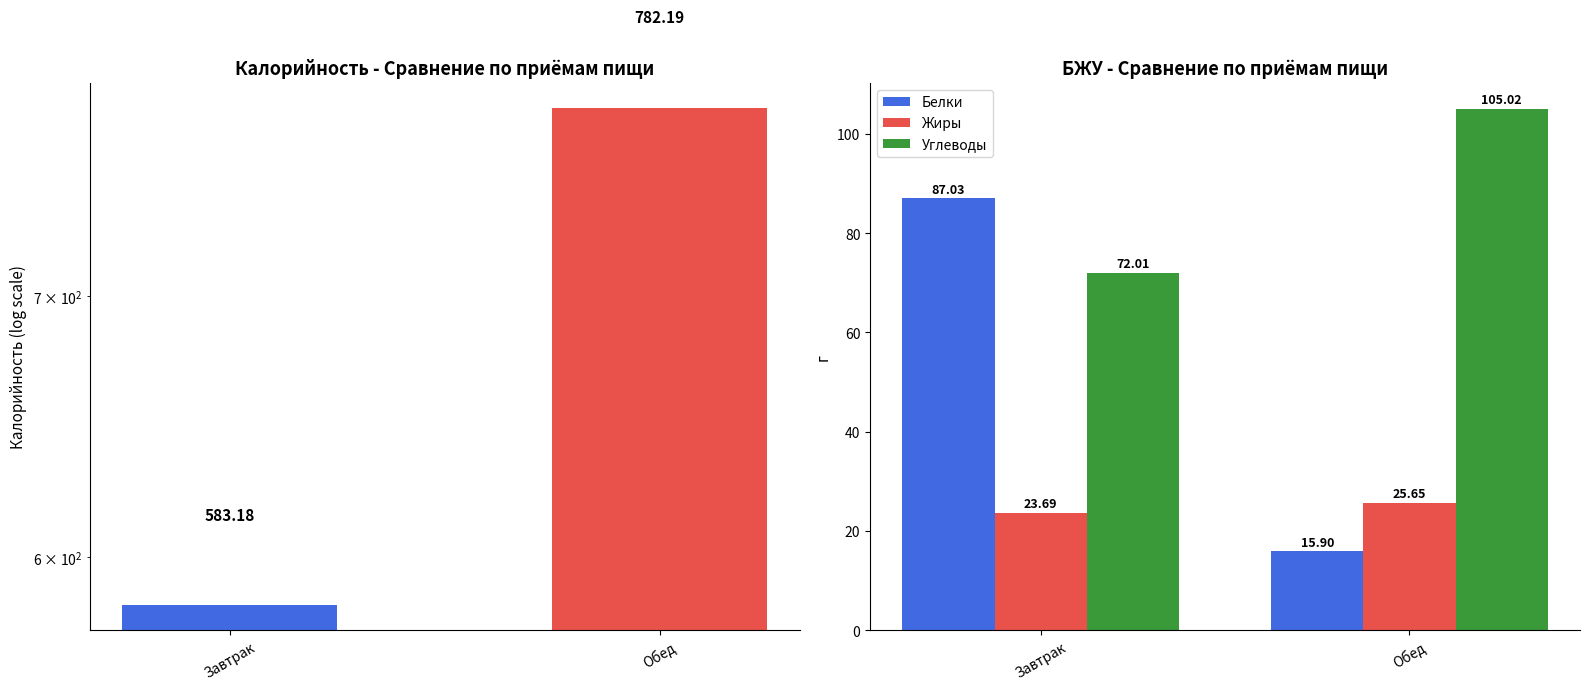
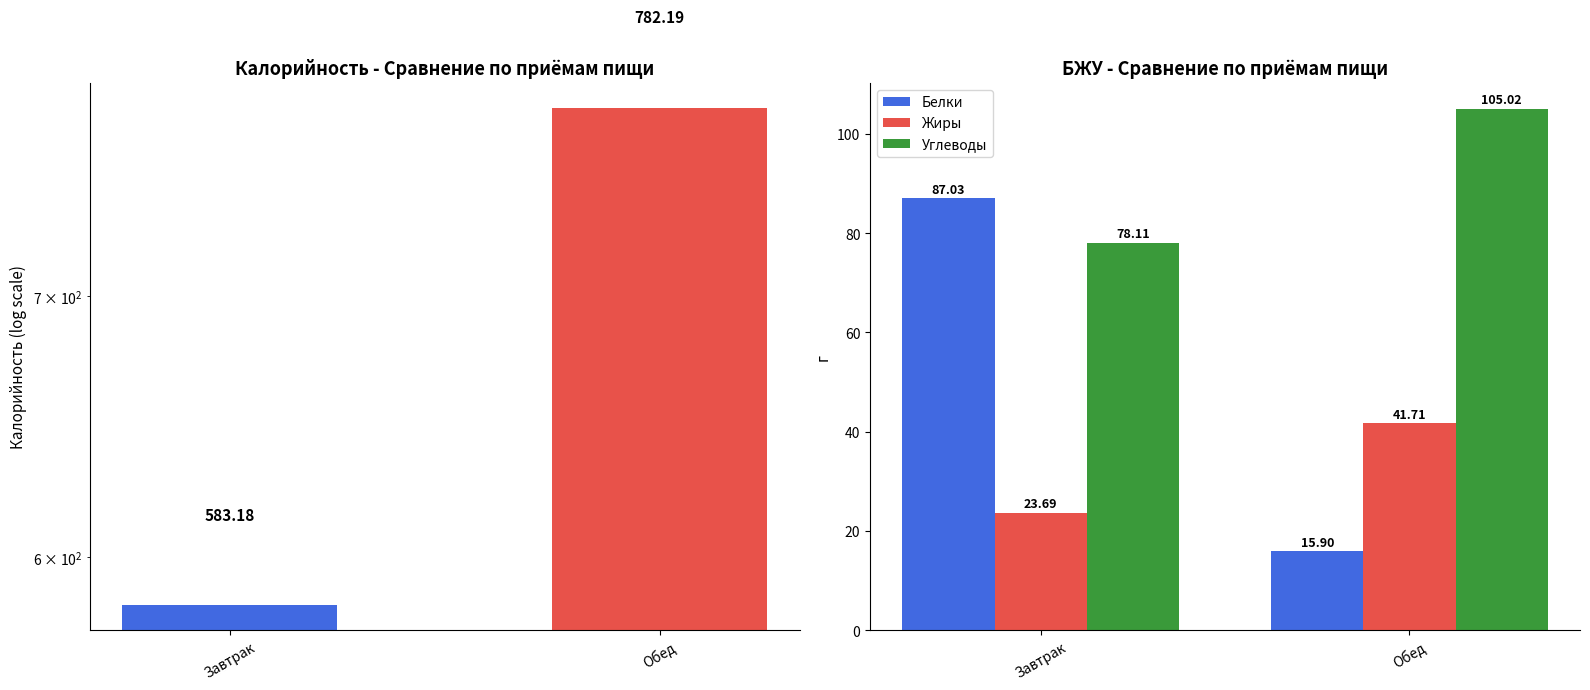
БЖУ - Сравнение по приёмам пищи, Углеводы, Завтрак: 72.01 -> 78.11
БЖУ - Сравнение по приёмам пищи, Жиры, Обед: 25.65 -> 41.71
